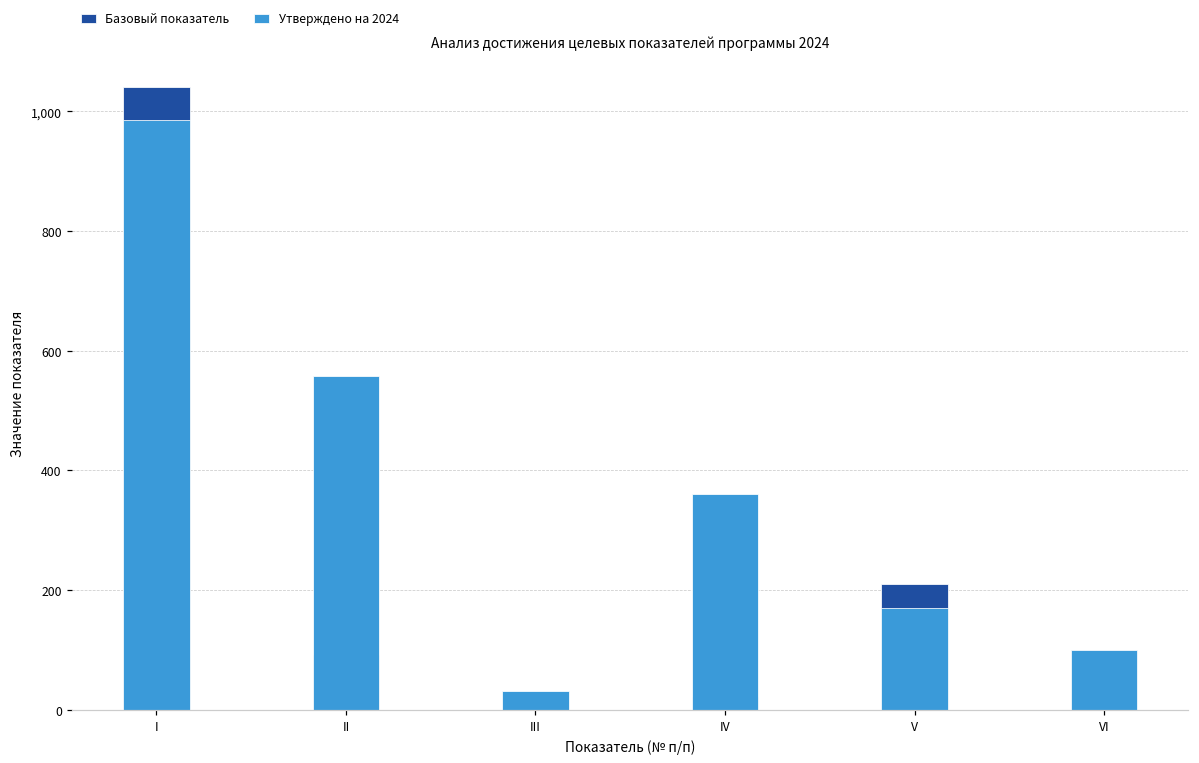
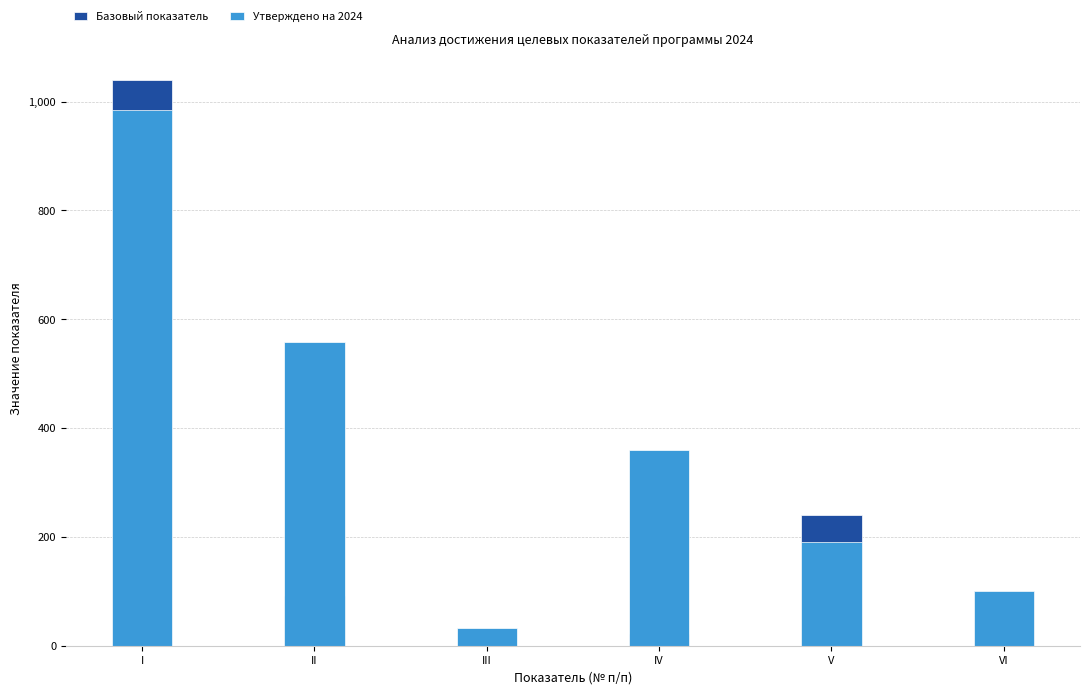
Базовый показатель, V: 210 -> 240
Утверждено на 2024, V: 170 -> 190
